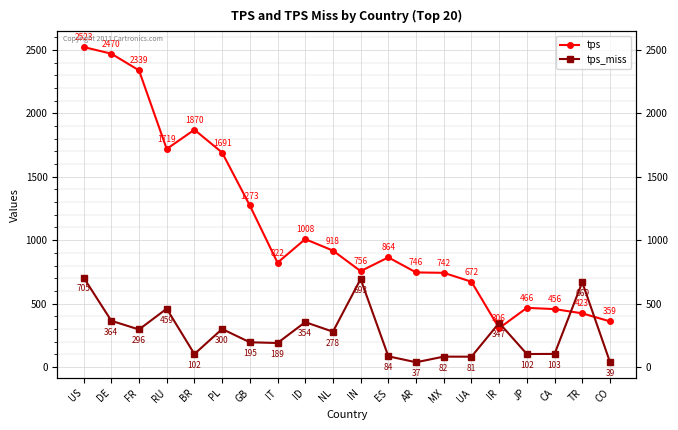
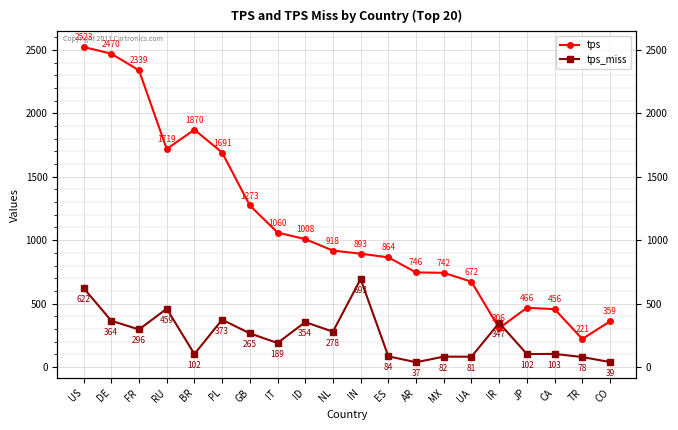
tps_miss, US: 705 -> 622
tps_miss, PL: 300 -> 373
tps_miss, GB: 195 -> 265
tps, IT: 822 -> 1060
tps, IN: 756 -> 893
tps, TR: 423 -> 221
tps_miss, TR: 669 -> 78
